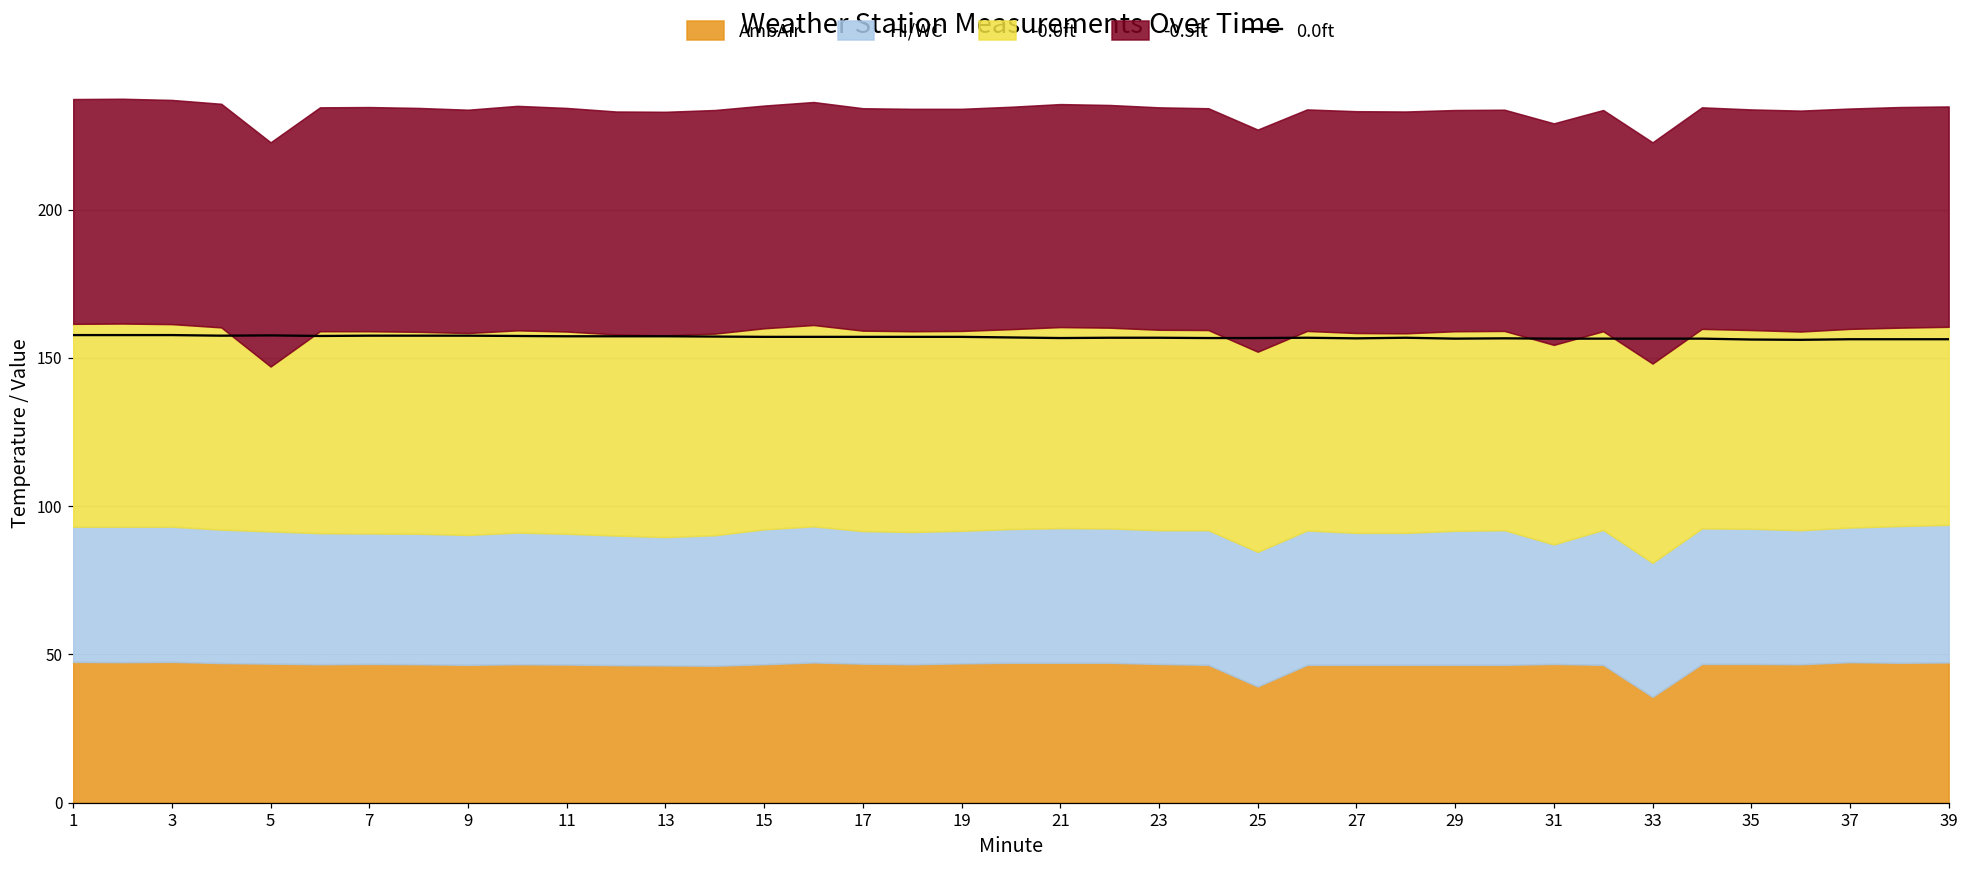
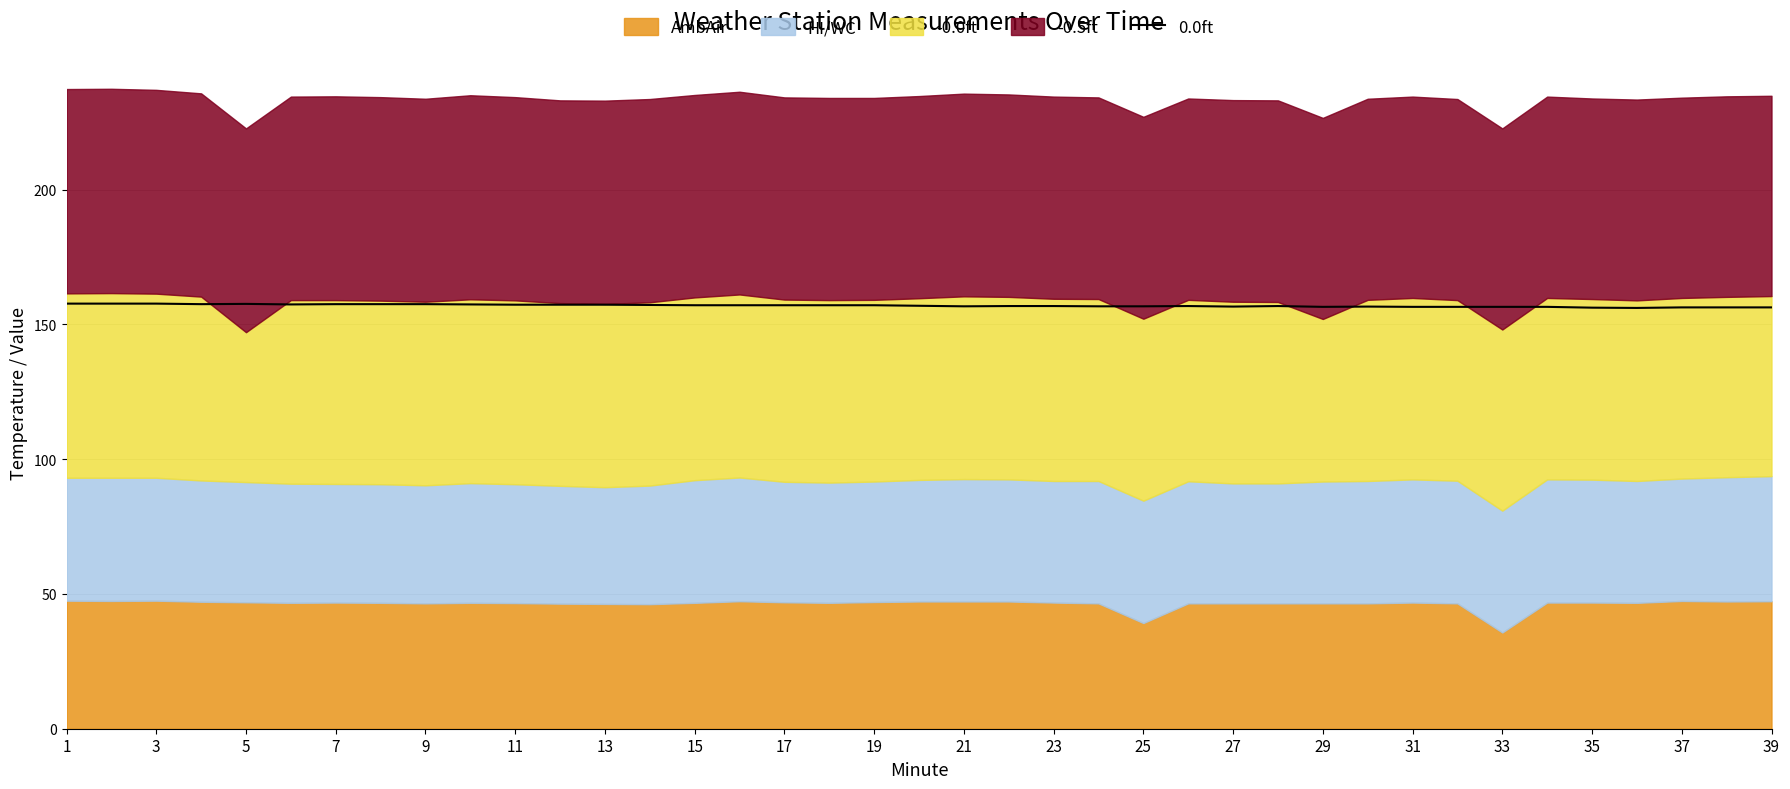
-0.0ft, 29: 67 -> 60
HI/WC, 31: 40 -> 46
